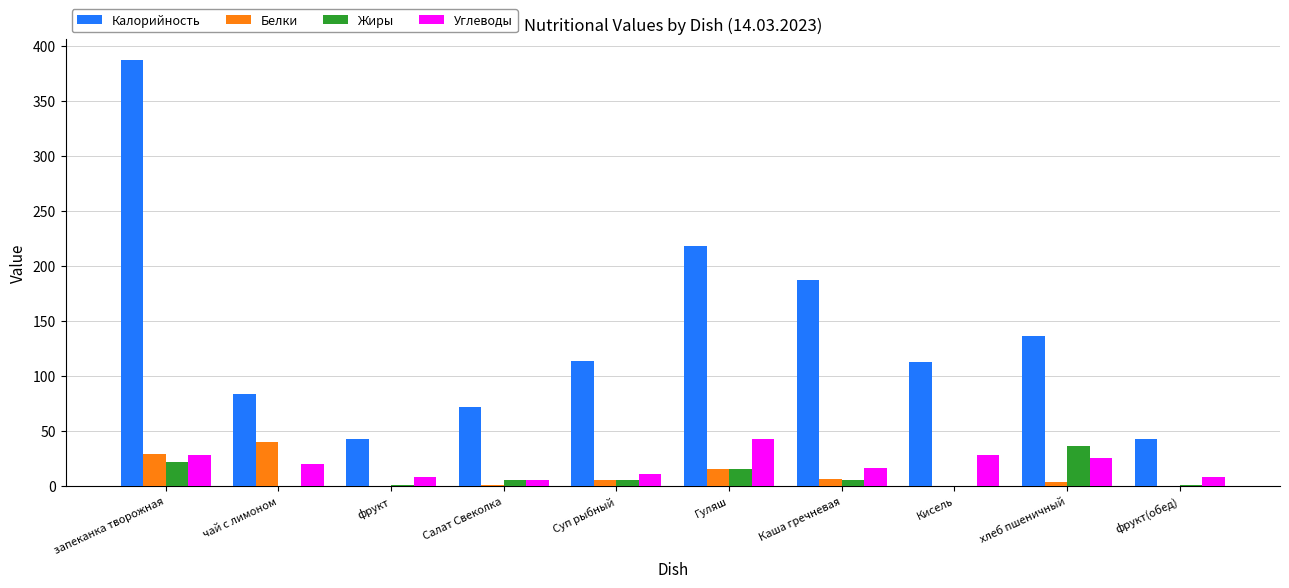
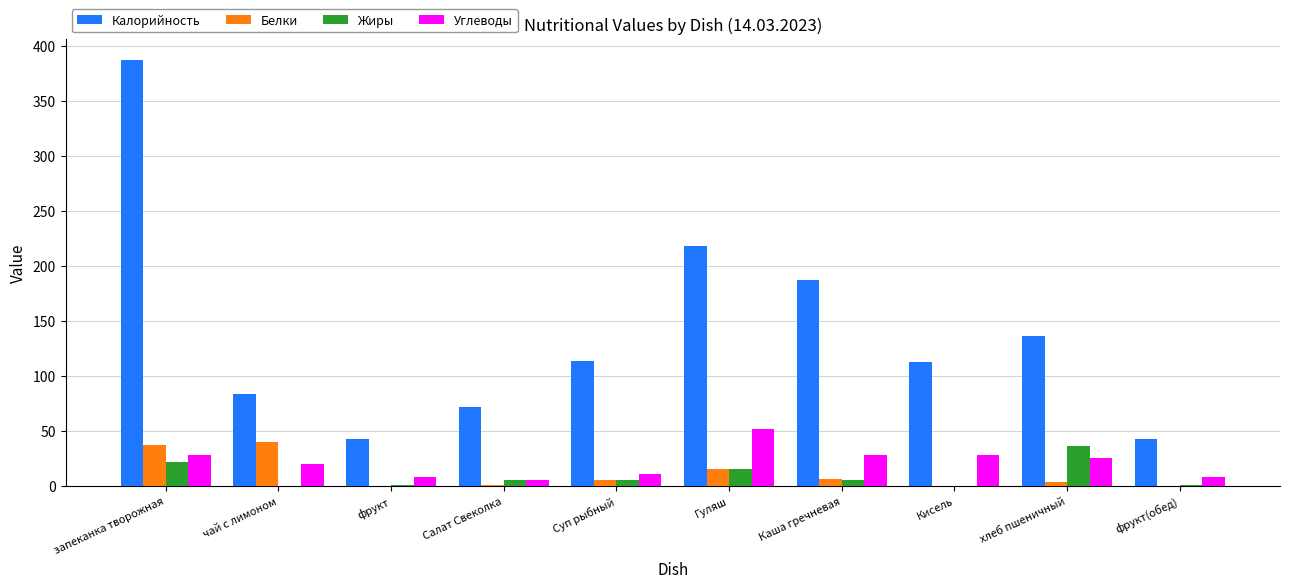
Белки, запеканка творожная: 30 -> 37
Углеводы, Гуляш: 43 -> 52
Углеводы, Каша гречневая: 17 -> 28
